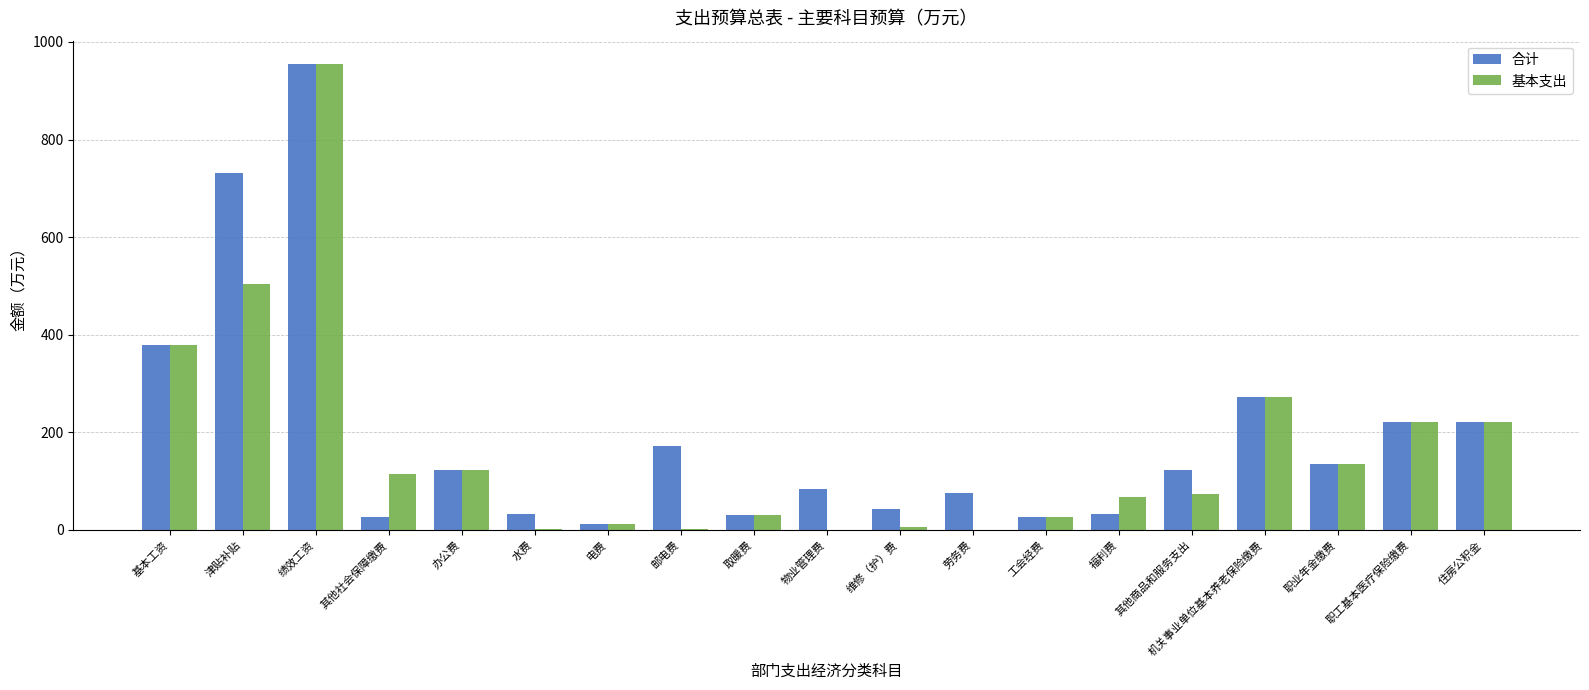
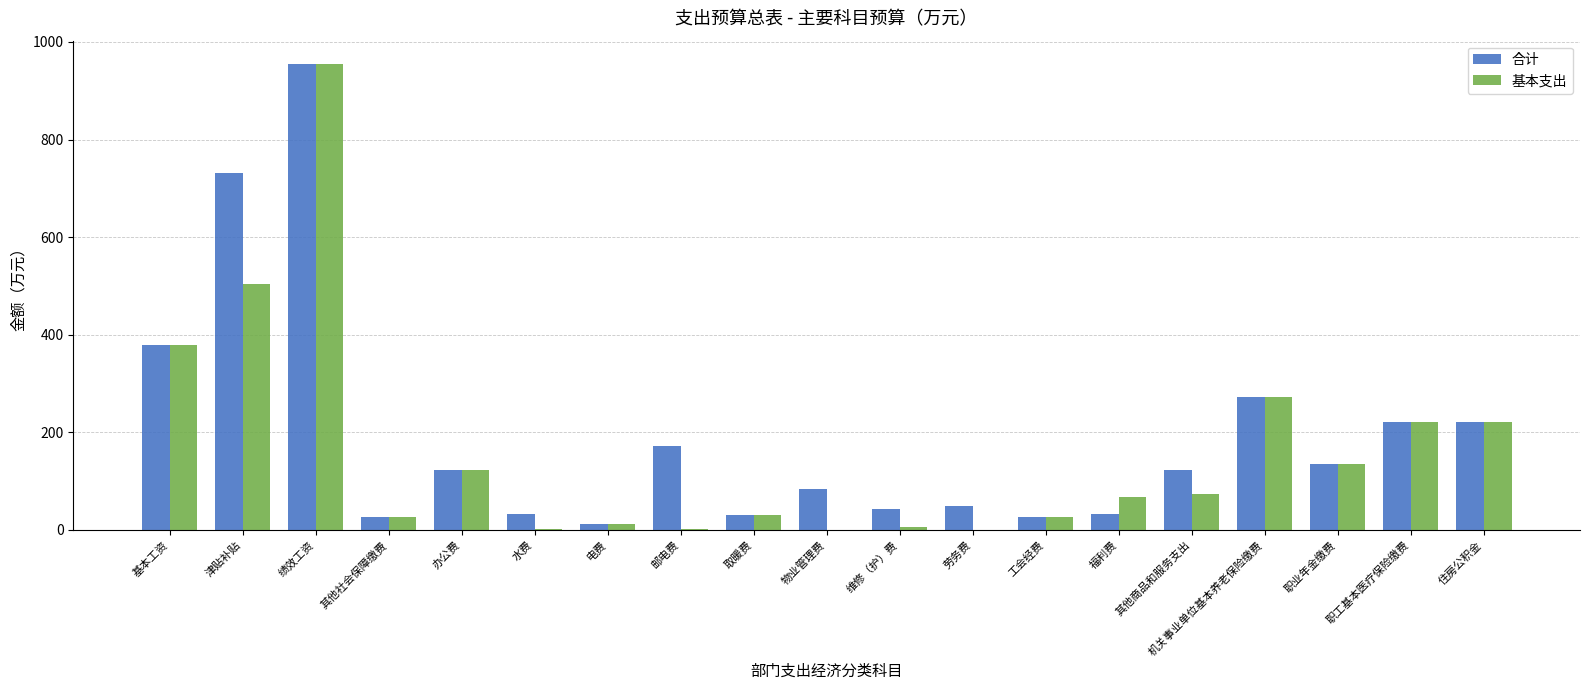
基本支出, 其他社会保障缴费: 120 -> 30
合计, 劳务费: 80 -> 50
